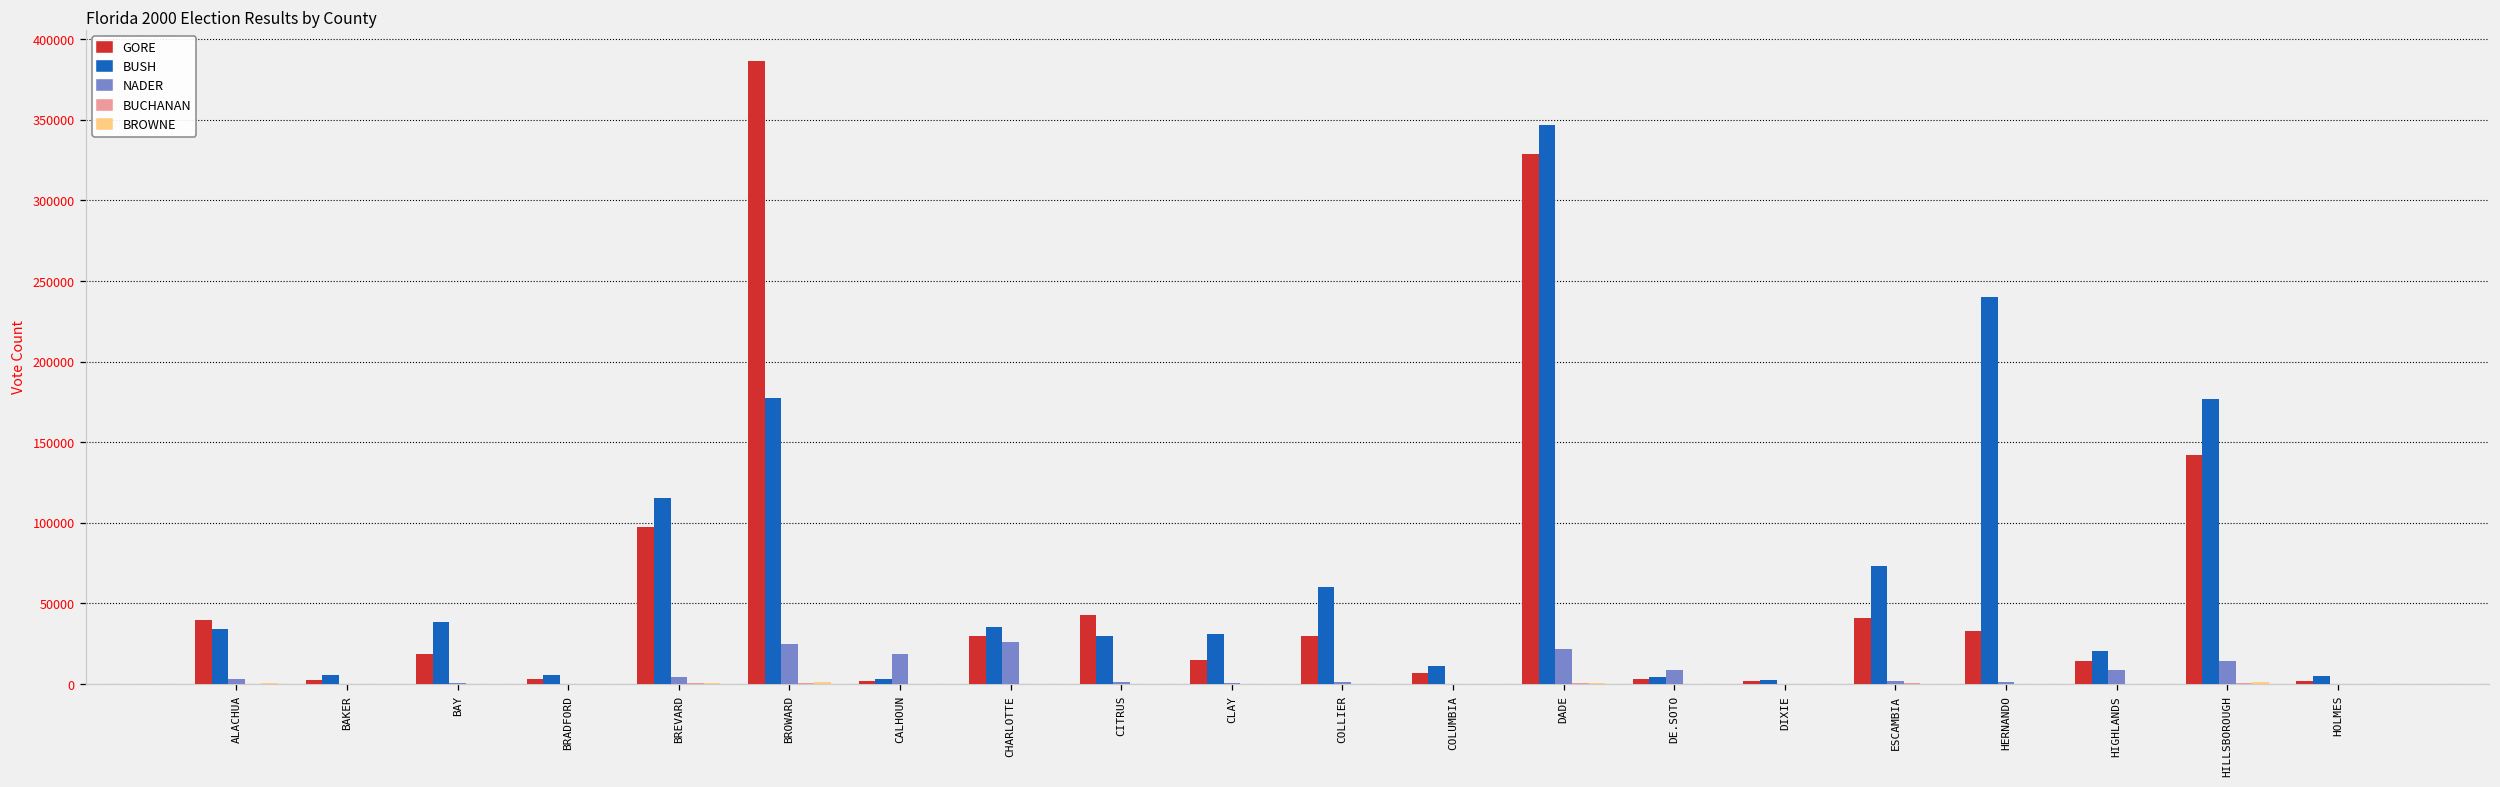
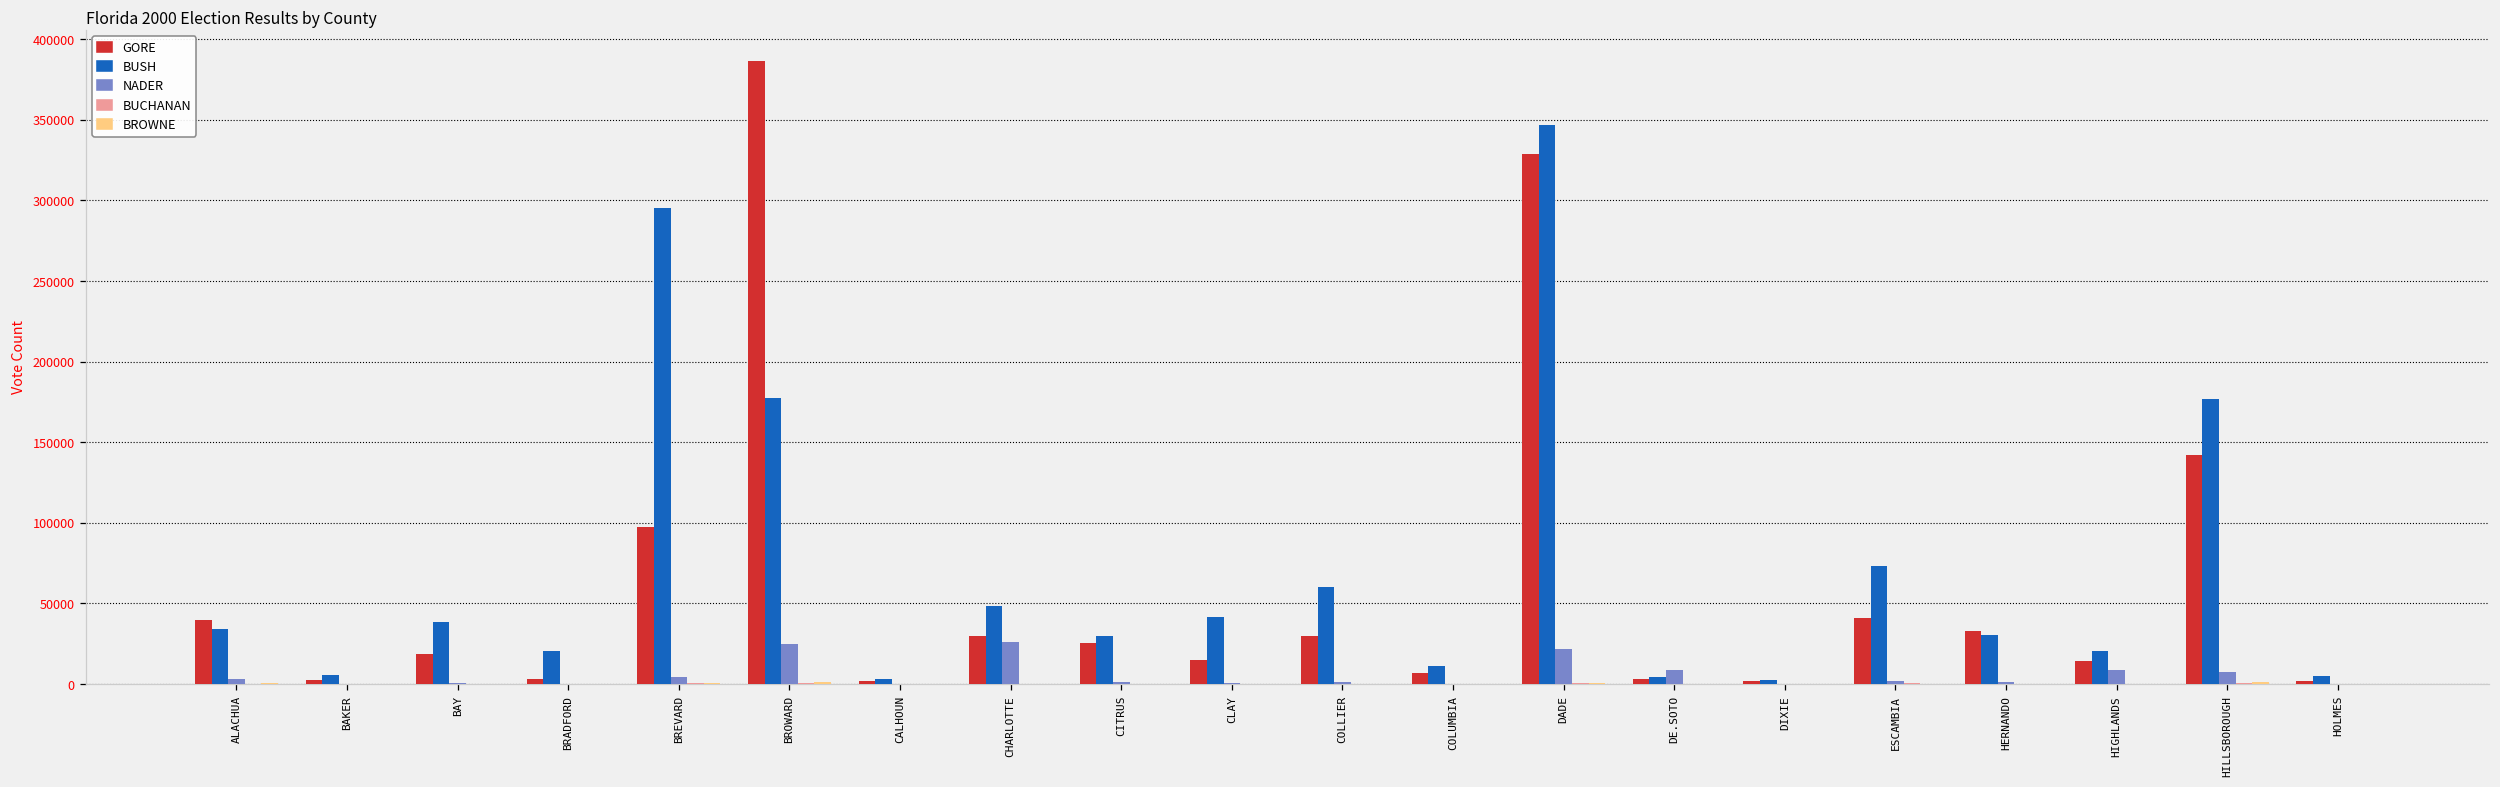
BUSH, BRADFORD: 5000 -> 21000
BUSH, BREVARD: 115000 -> 295000
NADER, CALHOUN: 19000 -> 0
BUSH, CHARLOTTE: 35000 -> 48000
GORE, CITRUS: 43000 -> 26000
BUSH, CLAY: 31000 -> 42000
BUSH, HERNANDO: 240000 -> 31000
NADER, HILLSBOROUGH: 15000 -> 7000
